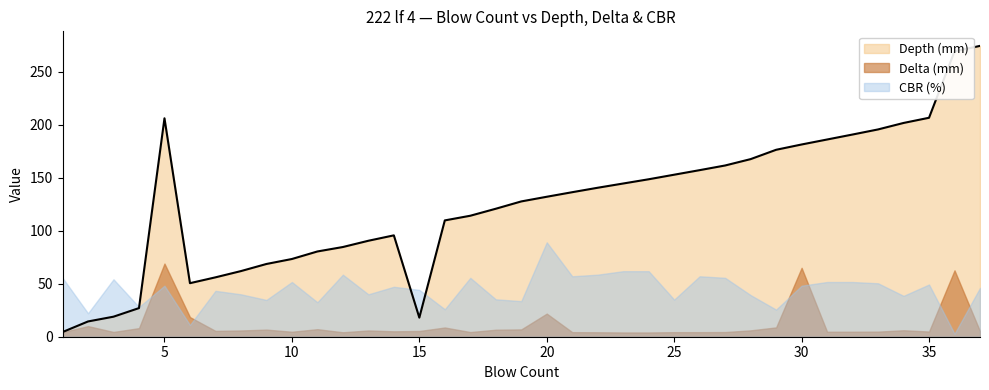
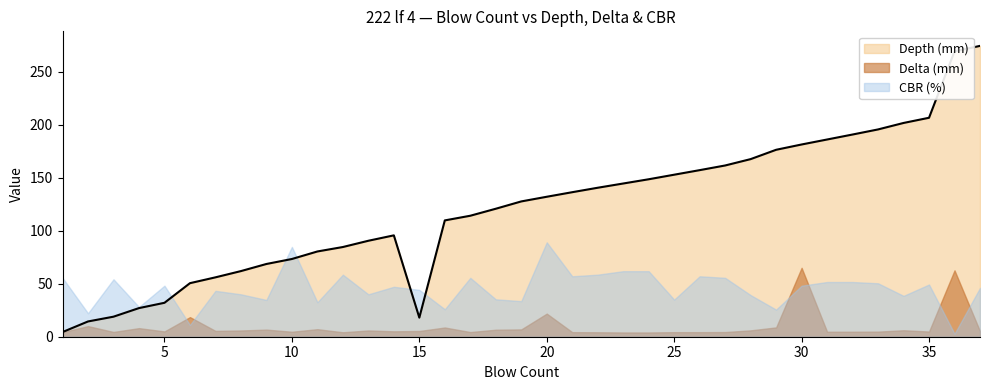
Depth (mm), 5: 206 -> 32
Delta (mm), 5: 69 -> 5
CBR (%), 10: 52 -> 85
